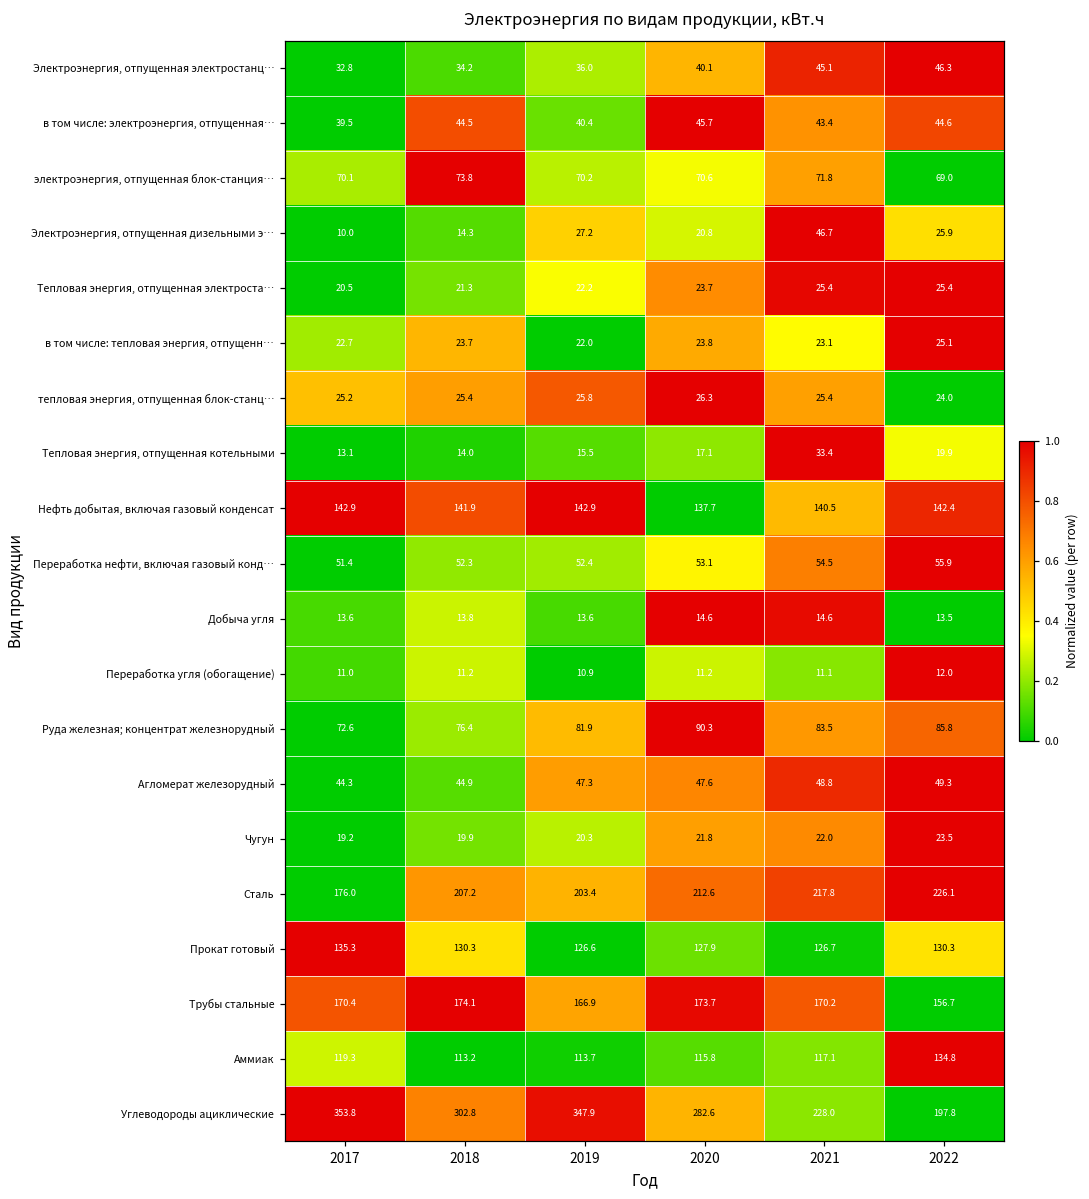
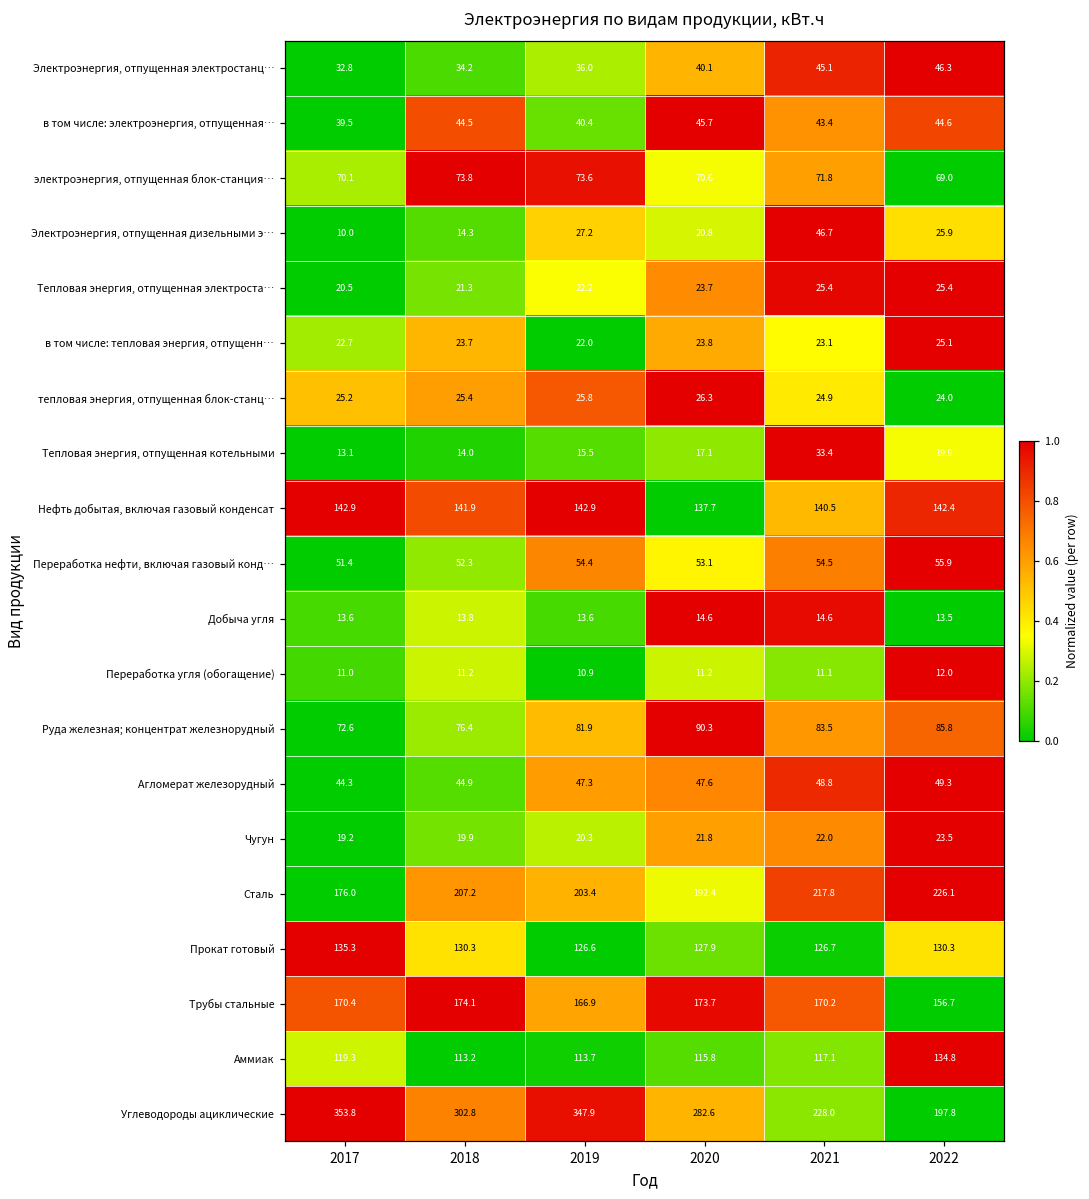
электроэнергия, отпущенная блок-станция…, 2019: 70.2 -> 73.6
тепловая энергия, отпущенная блок-станц…, 2021: 25.4 -> 24.9
Переработка нефти, включая газовый конд…, 2019: 52.4 -> 54.4
Сталь, 2020: 212.6 -> 192.4
